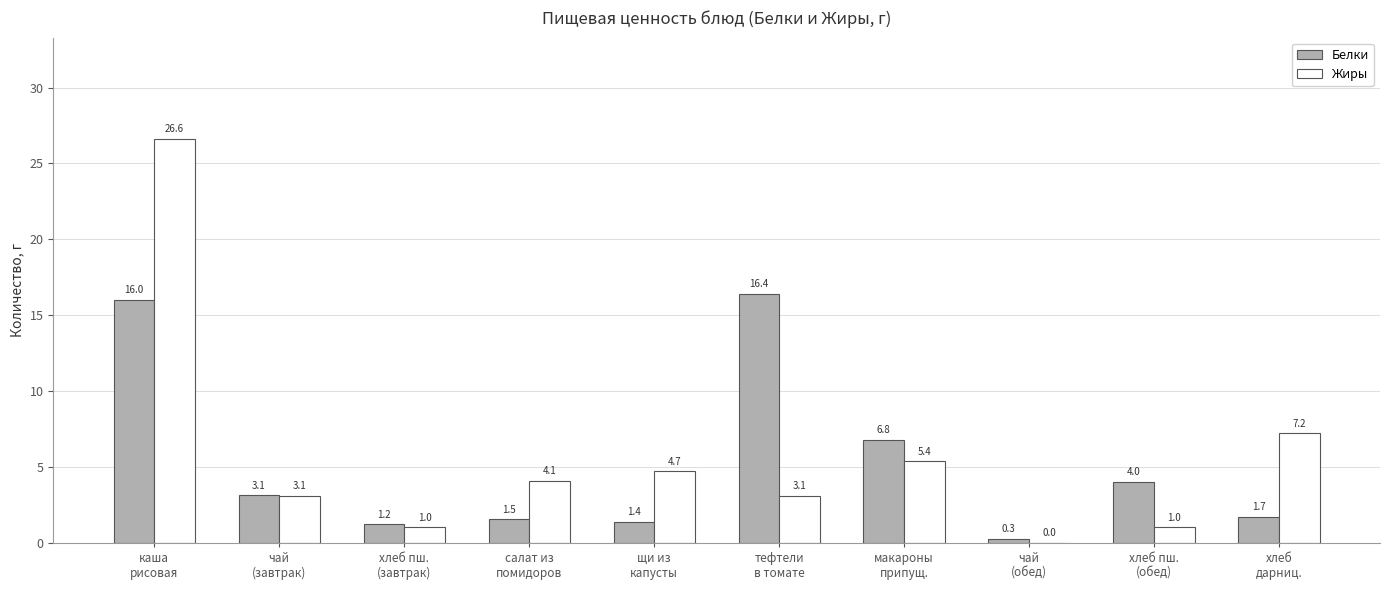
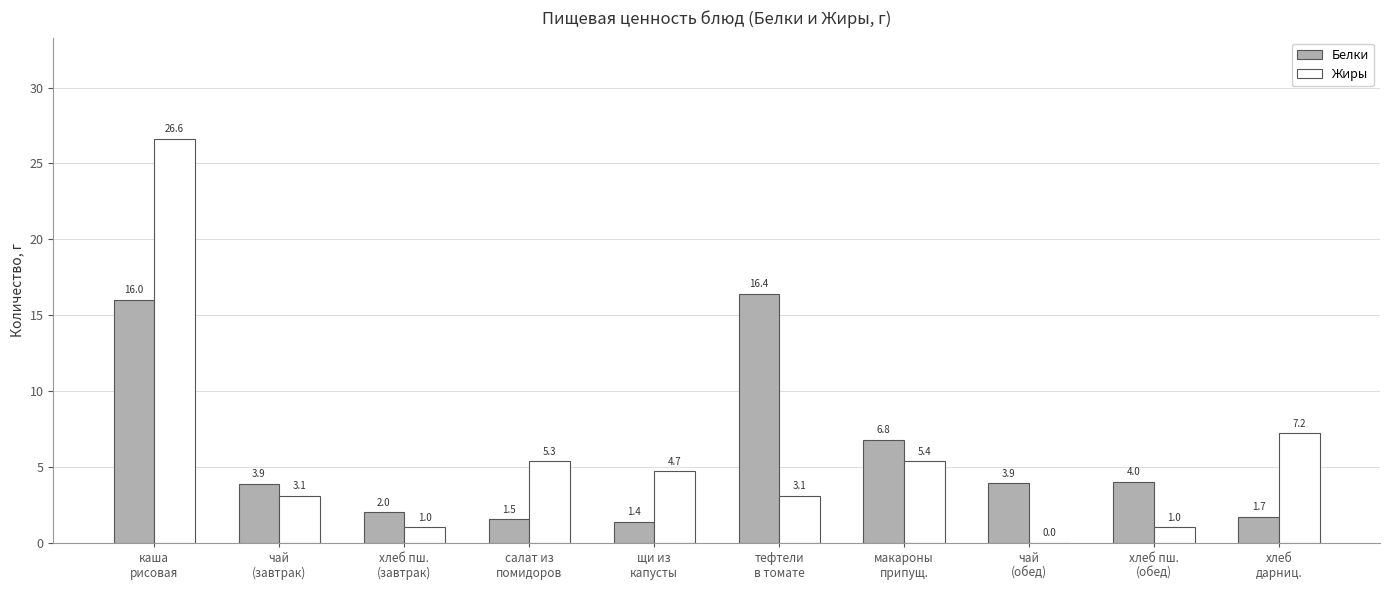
Белки, чай (завтрак): 3.1 -> 3.9
Белки, хлеб пш. (завтрак): 1.2 -> 2.0
Жиры, салат из помидоров: 4.1 -> 5.3
Белки, чай (обед): 0.3 -> 3.9
